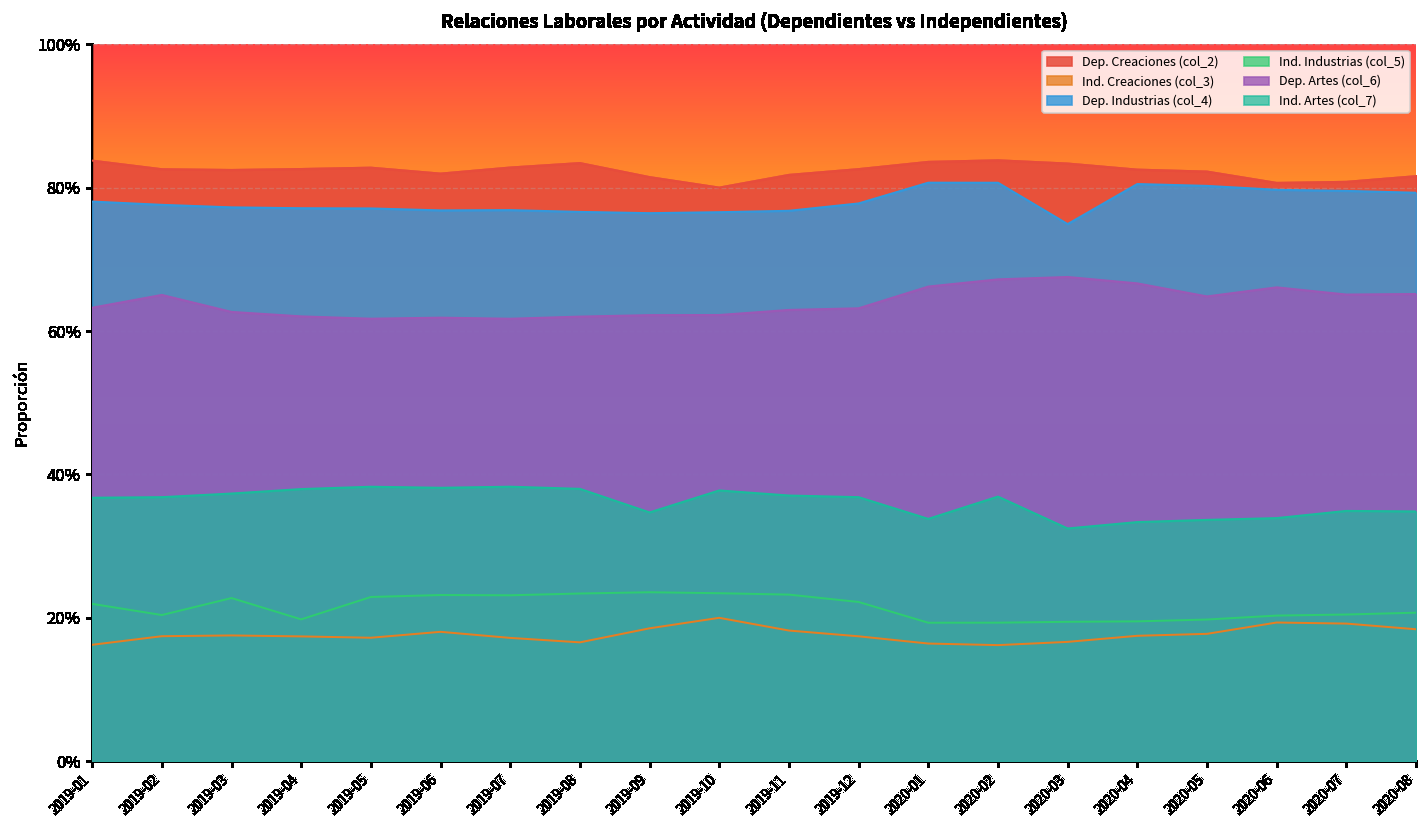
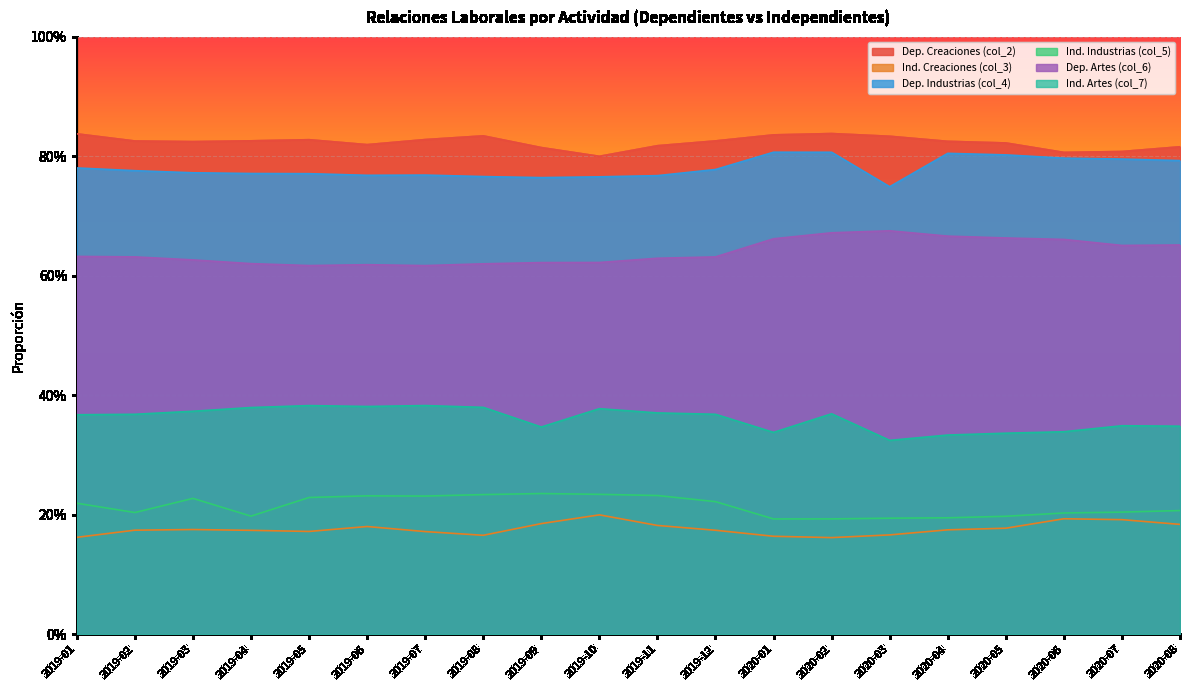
Dep. Artes (col_6), 2019-02: 65% -> 63%
Dep. Artes (col_6), 2020-05: 65% -> 66%
